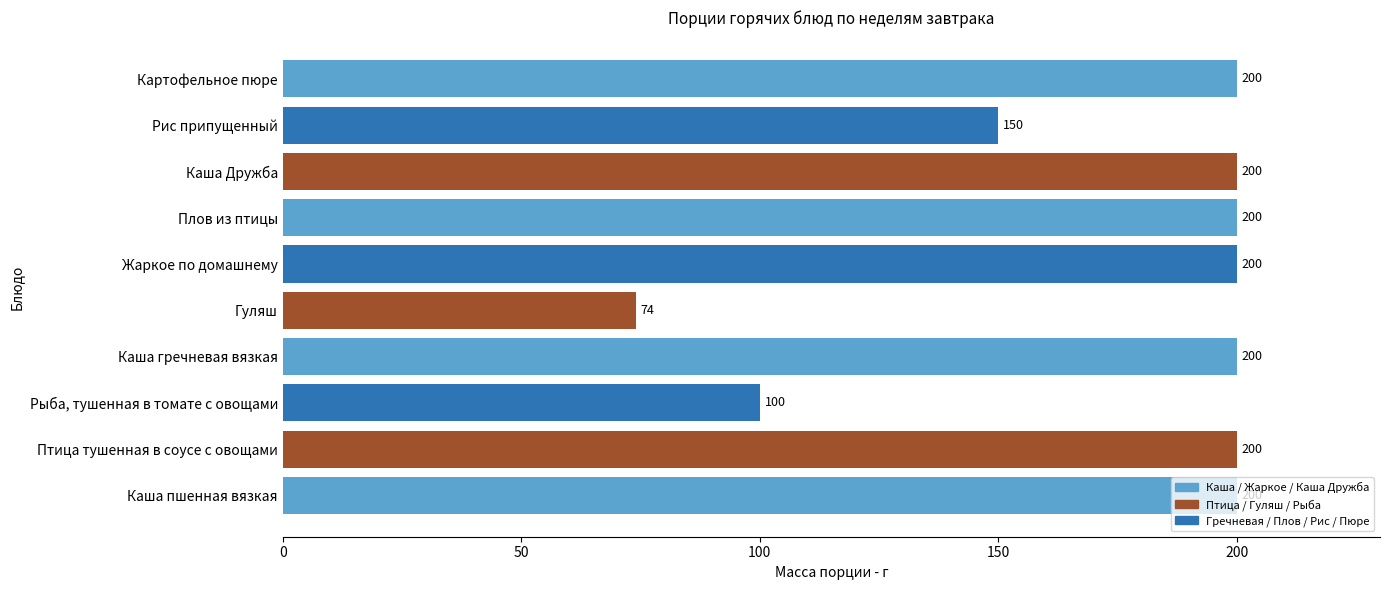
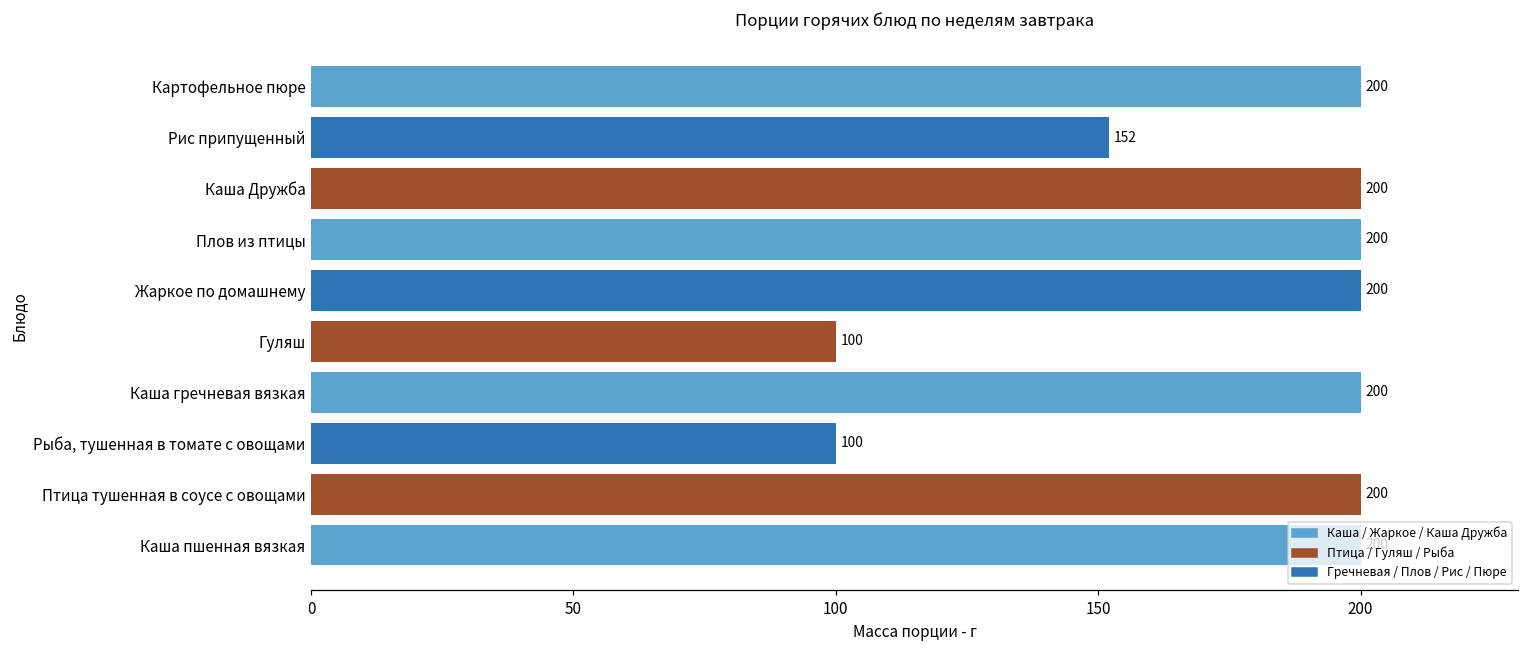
Рис припущенный: 150 -> 152
Гуляш: 74 -> 100
